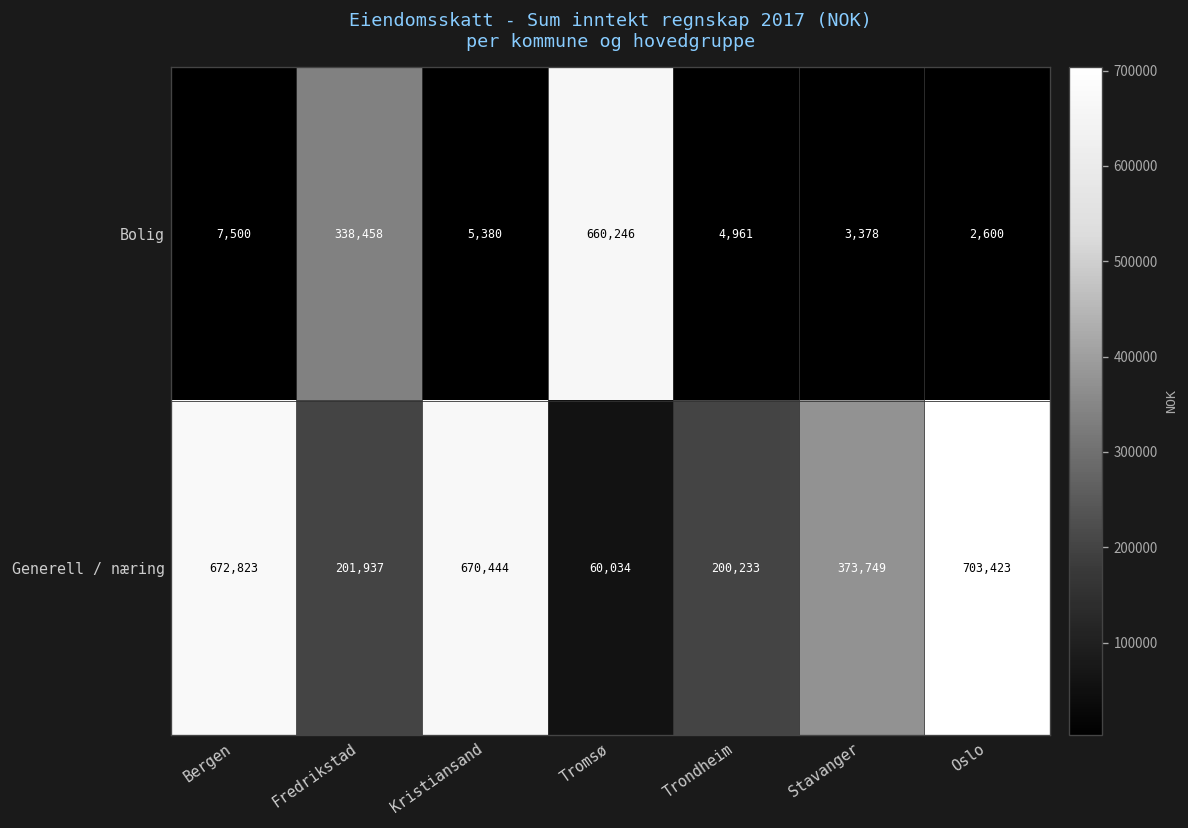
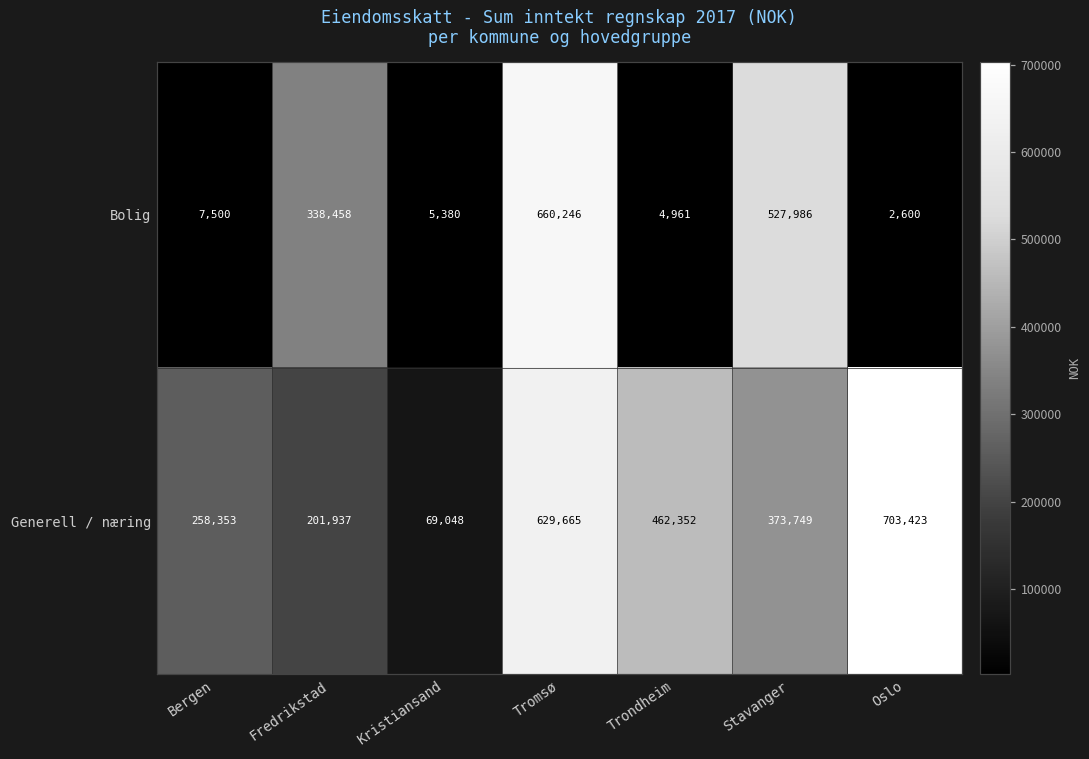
Bolig, Stavanger: 3,378 -> 527,986
Generell / næring, Bergen: 672,823 -> 258,353
Generell / næring, Kristiansand: 670,444 -> 69,048
Generell / næring, Tromsø: 60,034 -> 629,665
Generell / næring, Trondheim: 200,233 -> 462,352
